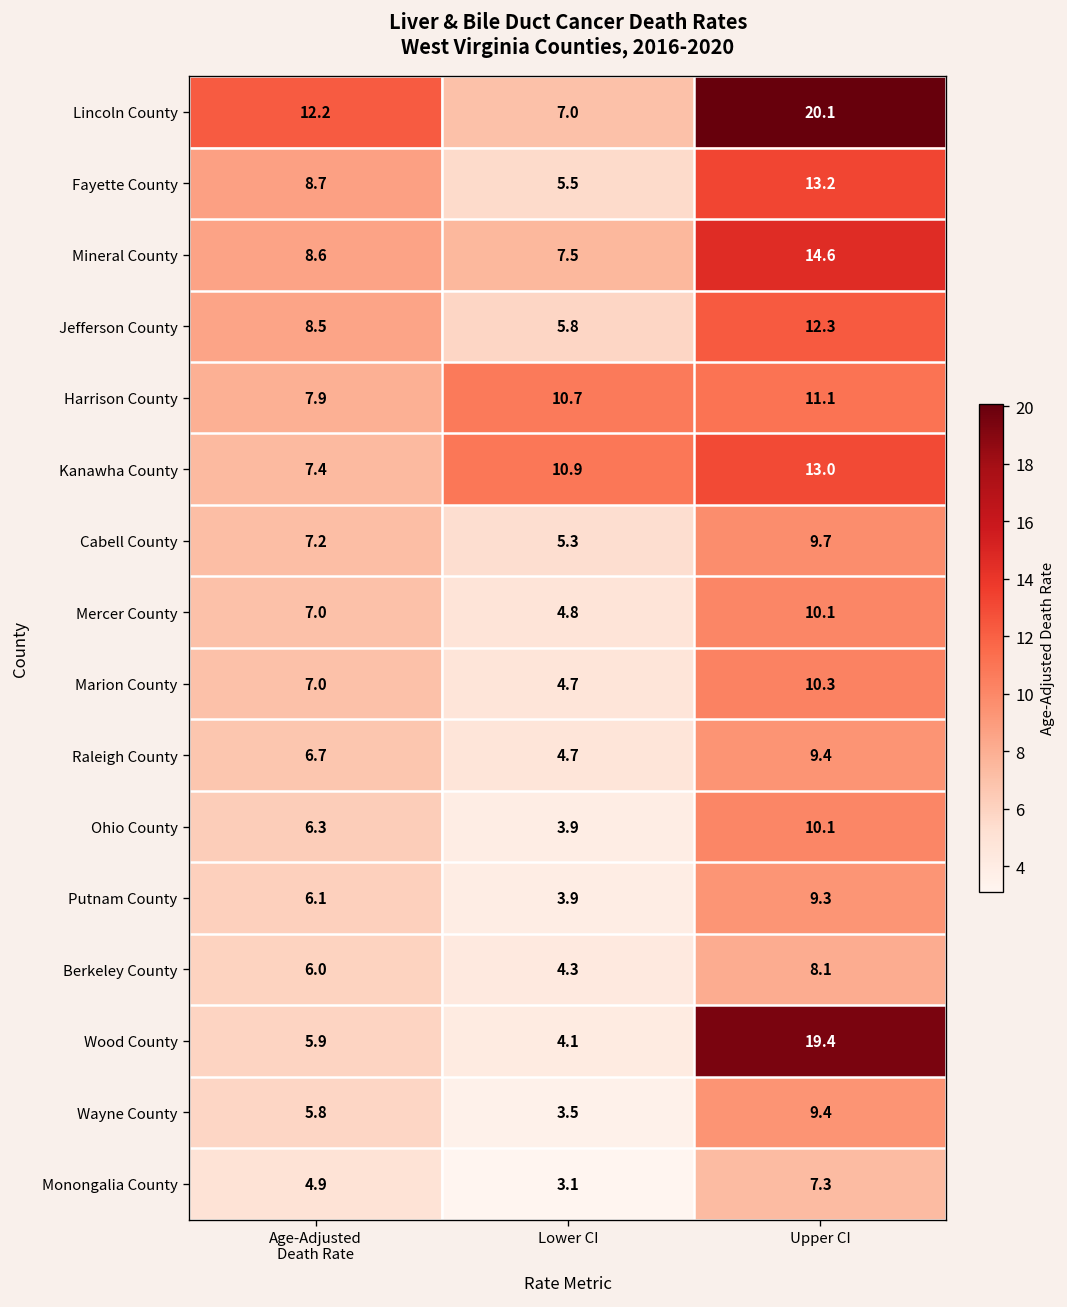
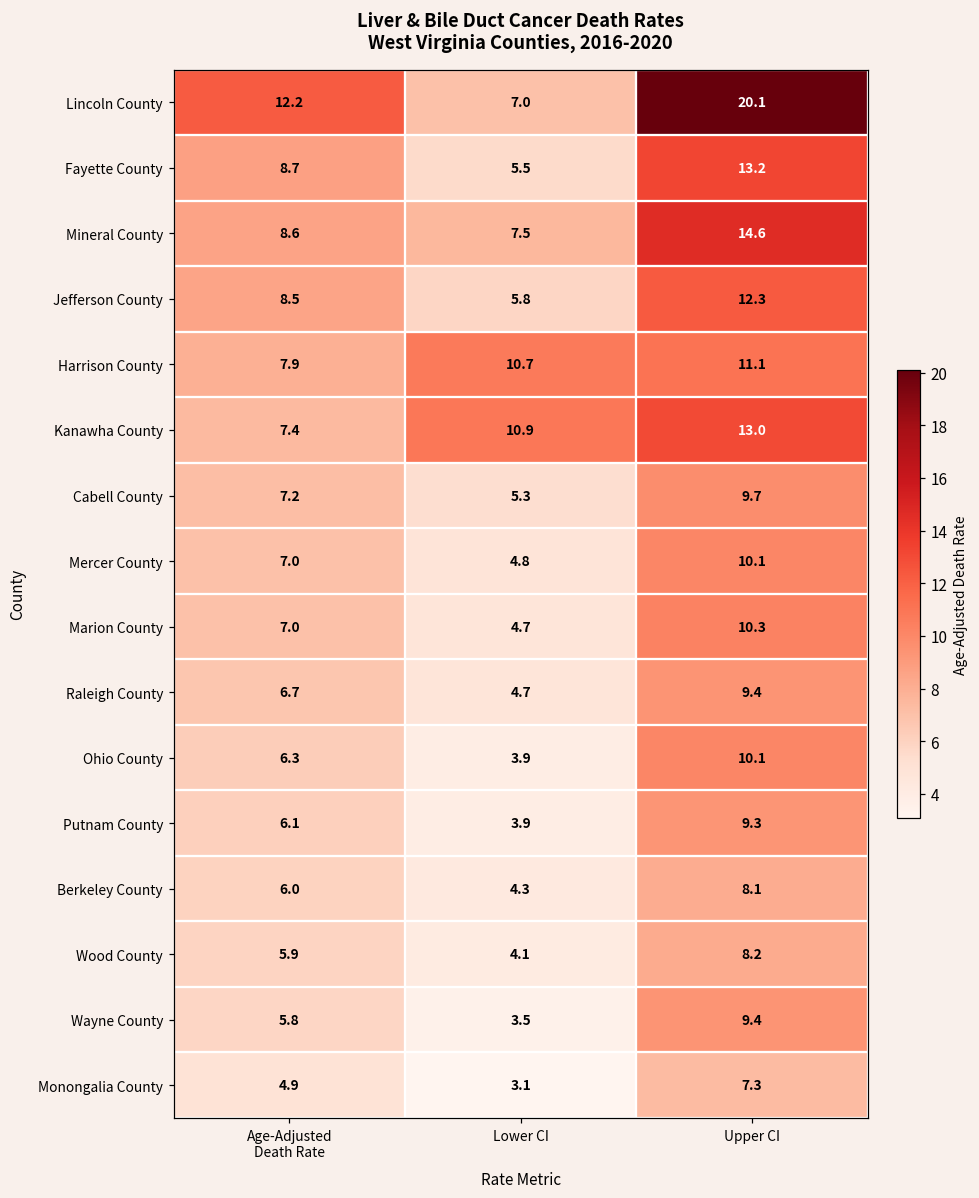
Wood County, Upper CI: 19.4 -> 8.2
